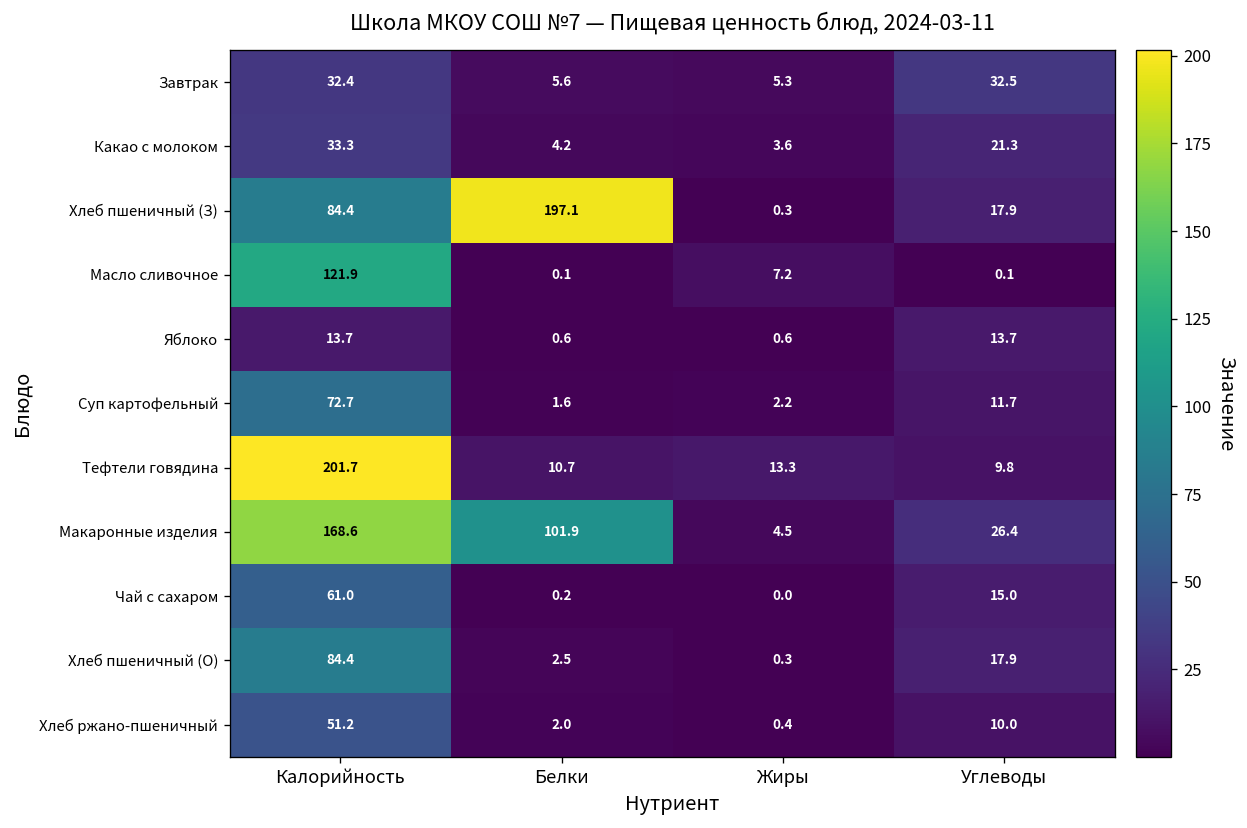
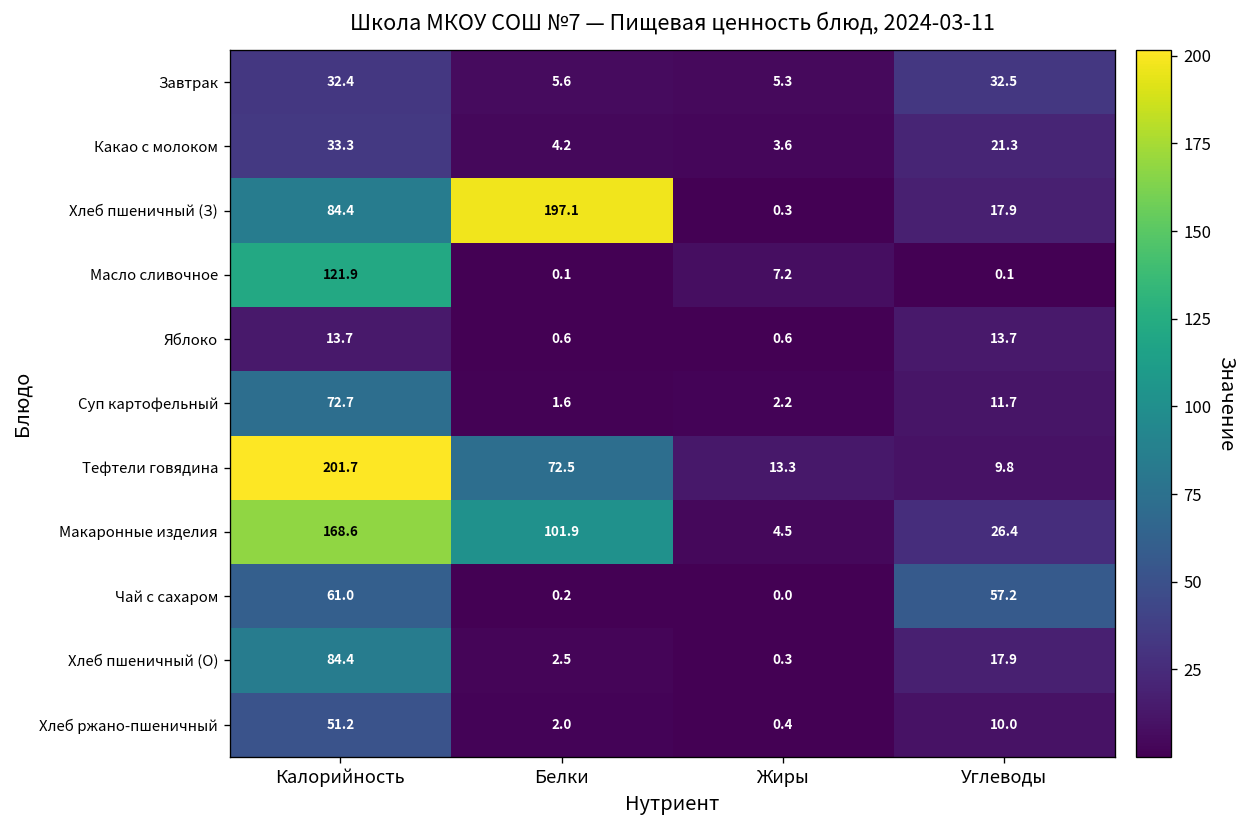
Тефтели говядина, Белки: 10.7 -> 72.5
Чай с сахаром, Углеводы: 15.0 -> 57.2
